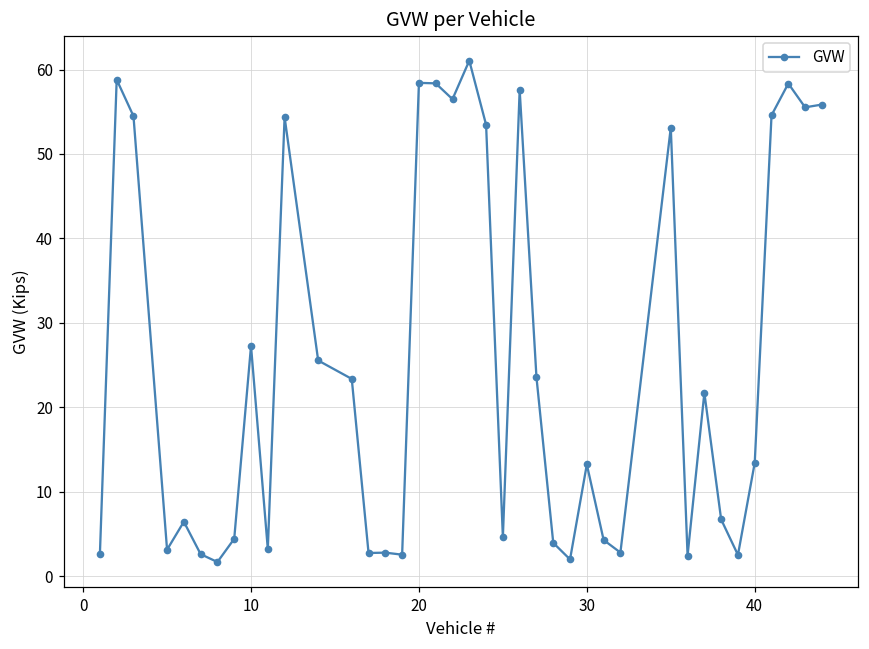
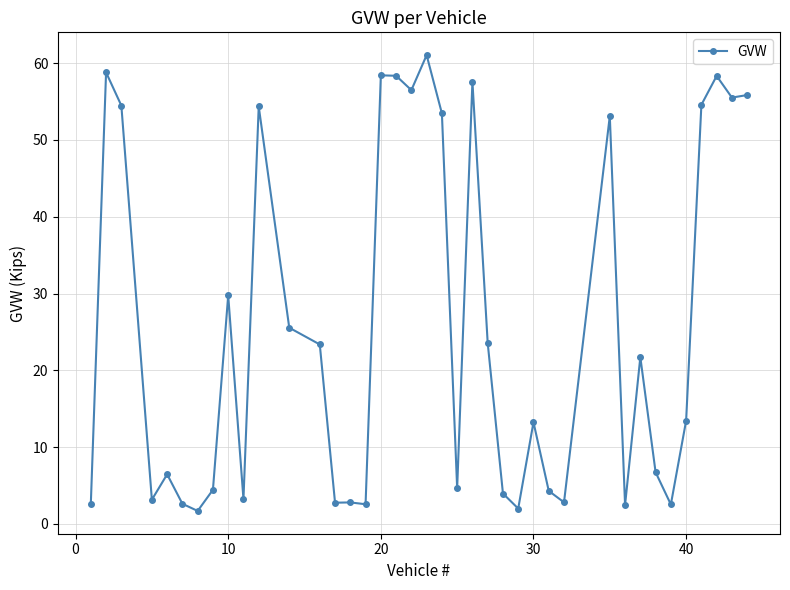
10: 27 -> 30
